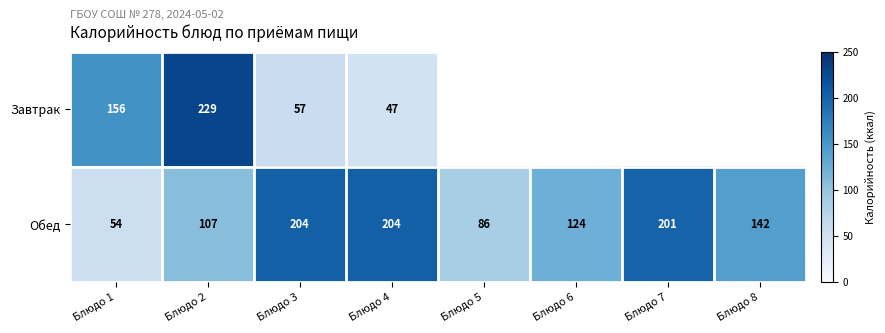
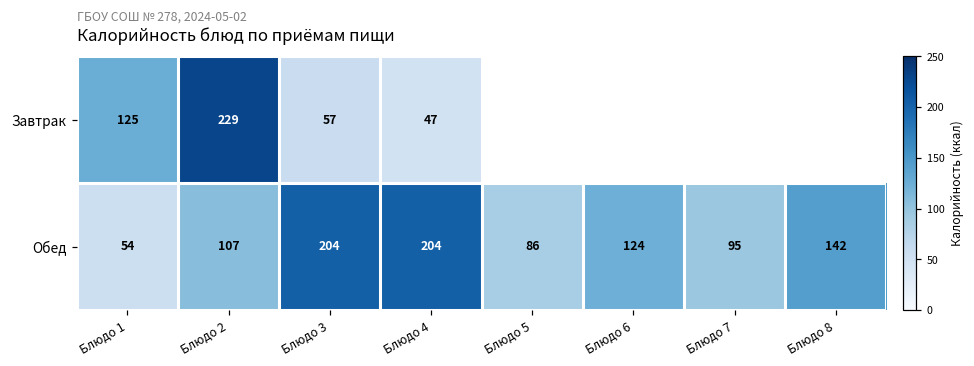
Завтрак, Блюдо 1: 156 -> 125
Обед, Блюдо 7: 201 -> 95
